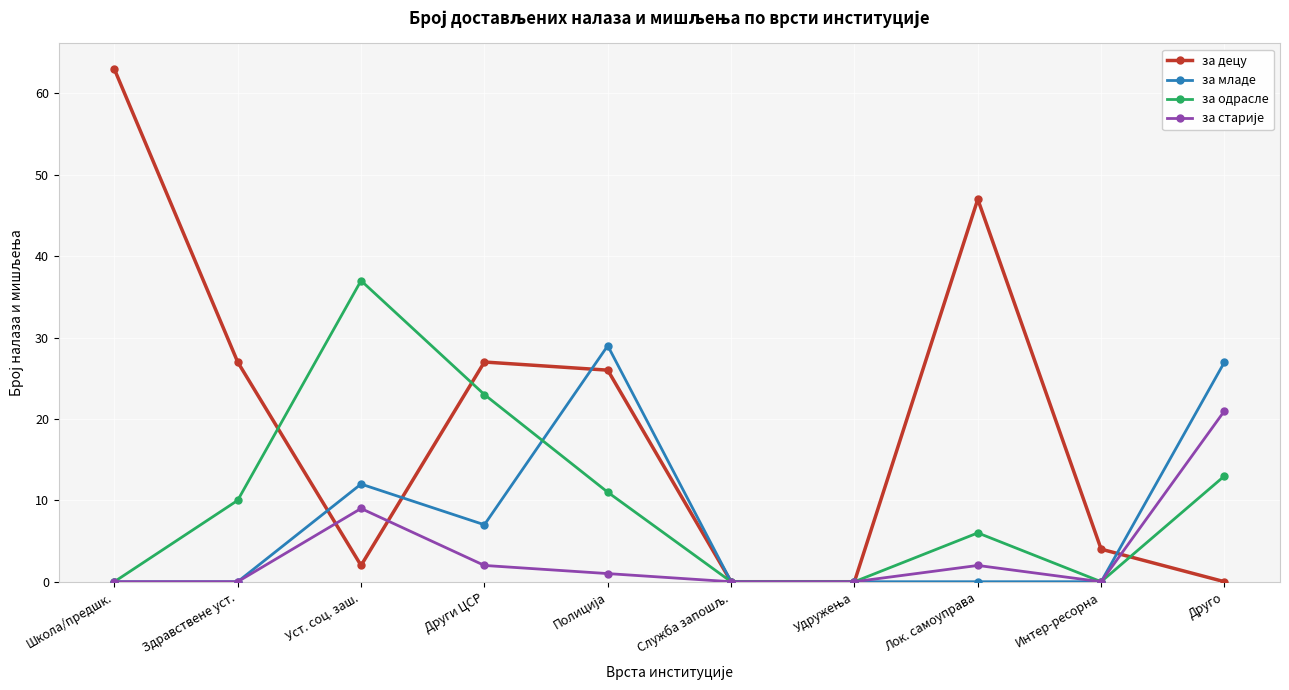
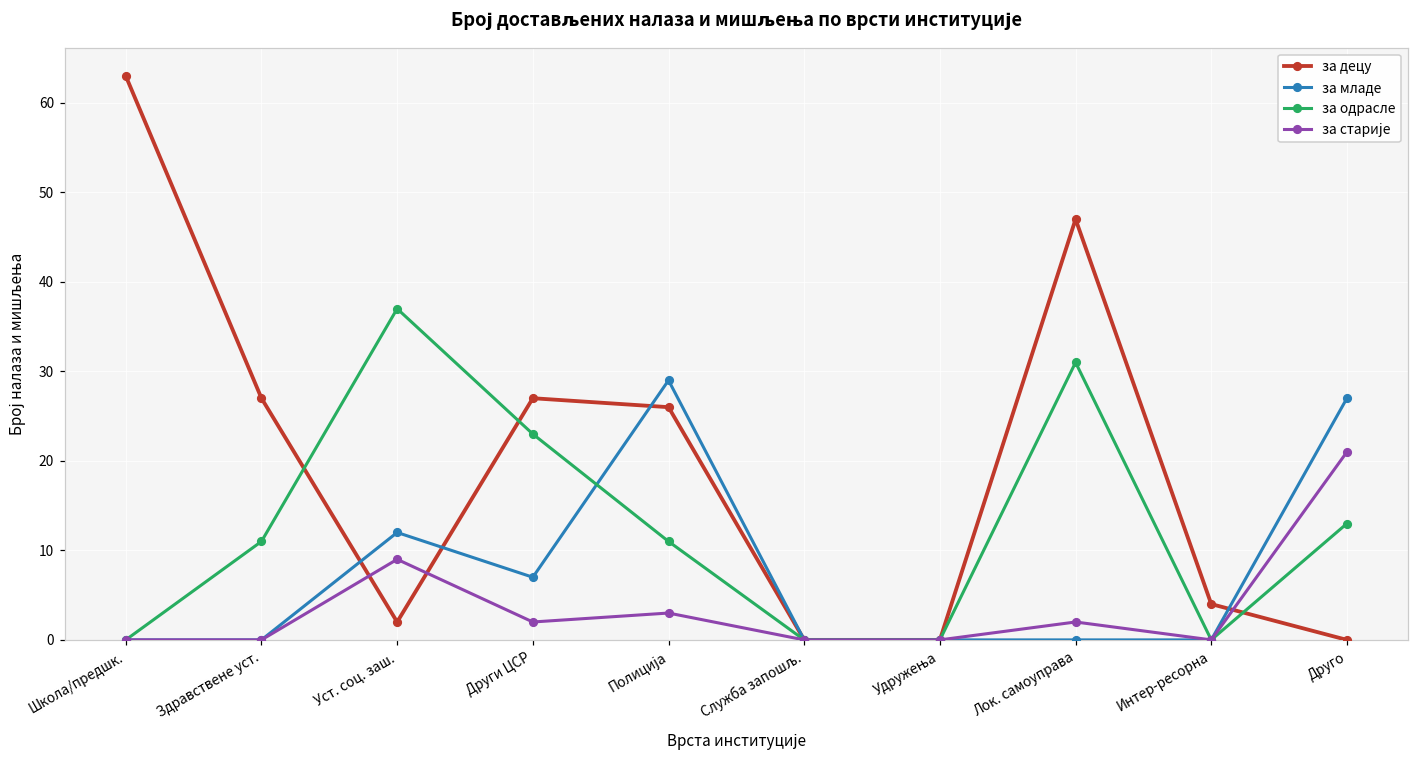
за одрасле, Здравствене уст.: 10 -> 11
за старије, Полиција: 1 -> 3
за одрасле, Лок. самоуправа: 6 -> 31
